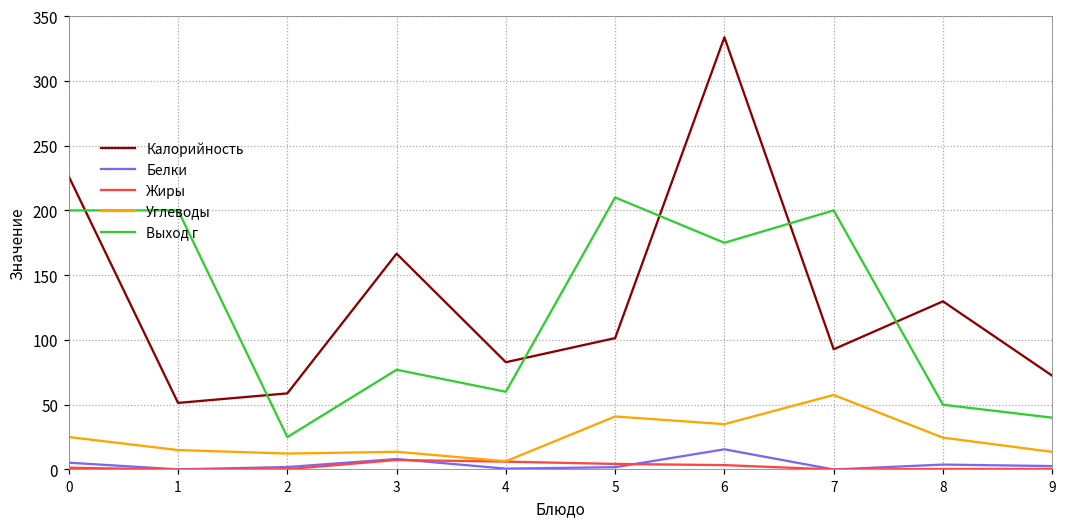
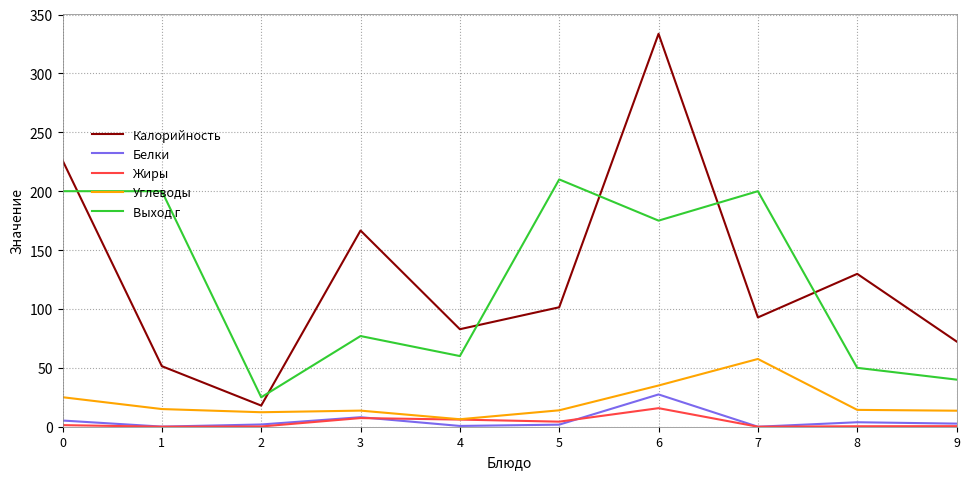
Калорийность, 2: 59 -> 18
Углеводы, 5: 41 -> 14
Белки, 6: 16 -> 27
Жиры, 6: 3 -> 16
Углеводы, 8: 25 -> 14
